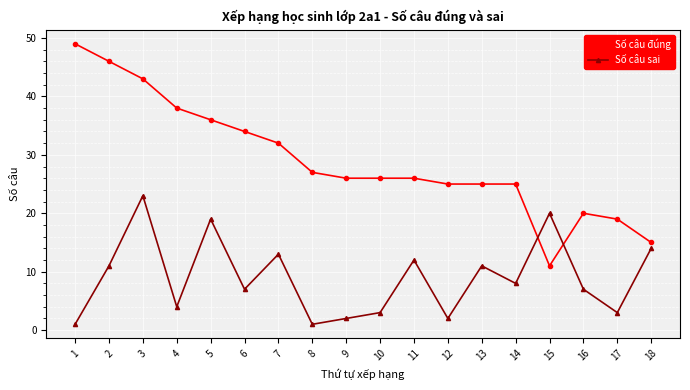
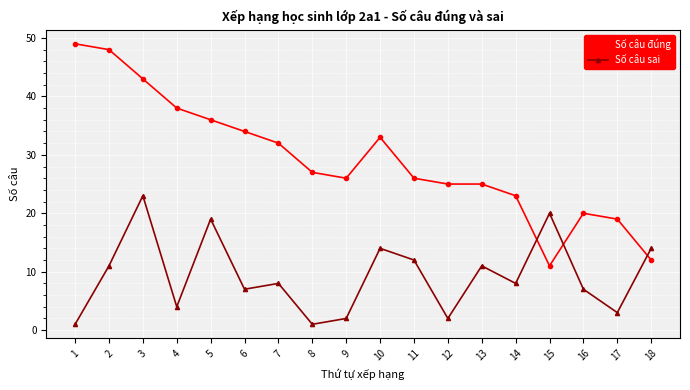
Số câu đúng, 2: 46 -> 48
Số câu sai, 7: 13 -> 8
Số câu đúng, 10: 26 -> 33
Số câu sai, 10: 3 -> 14
Số câu đúng, 14: 25 -> 23
Số câu đúng, 18: 15 -> 12
